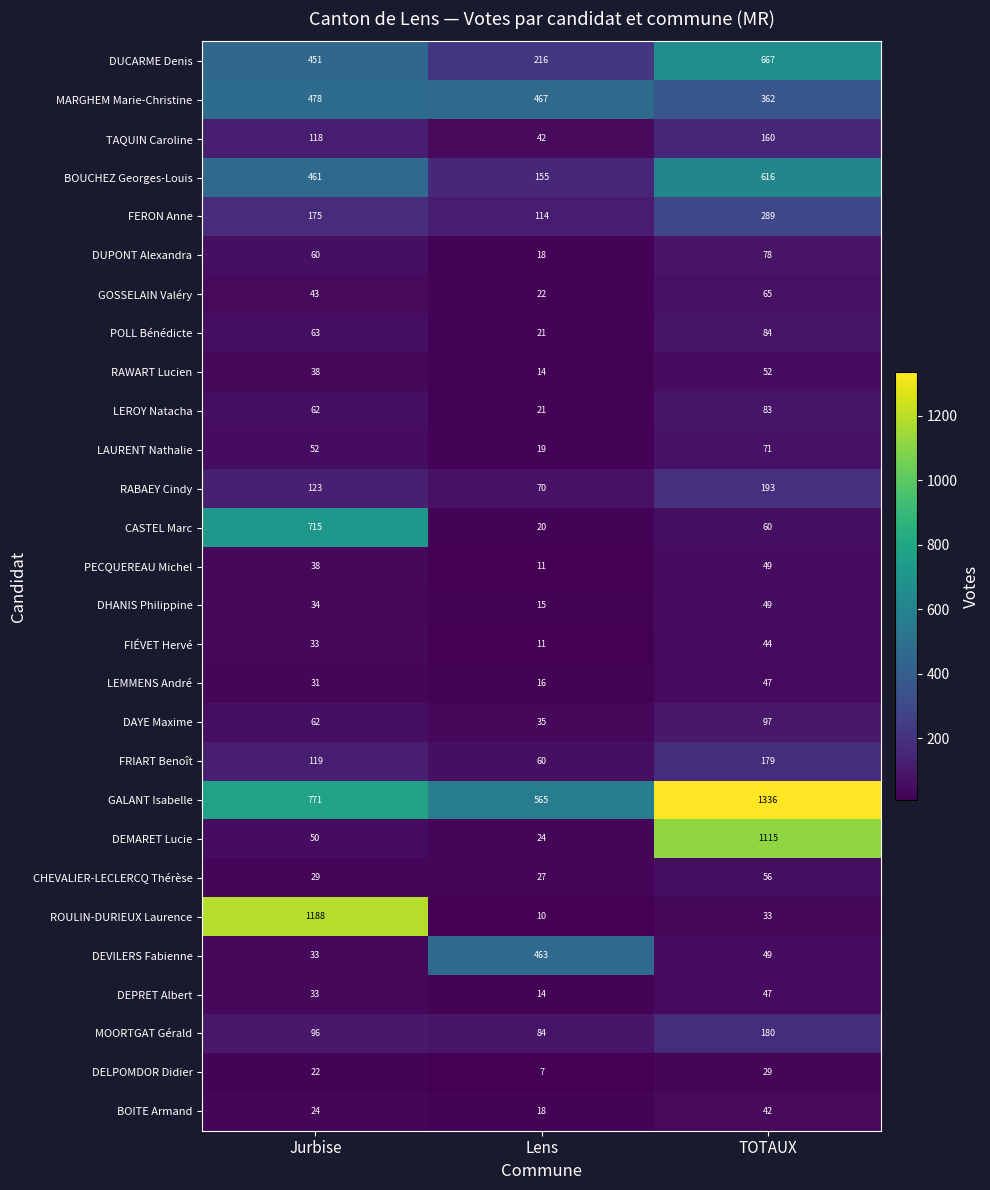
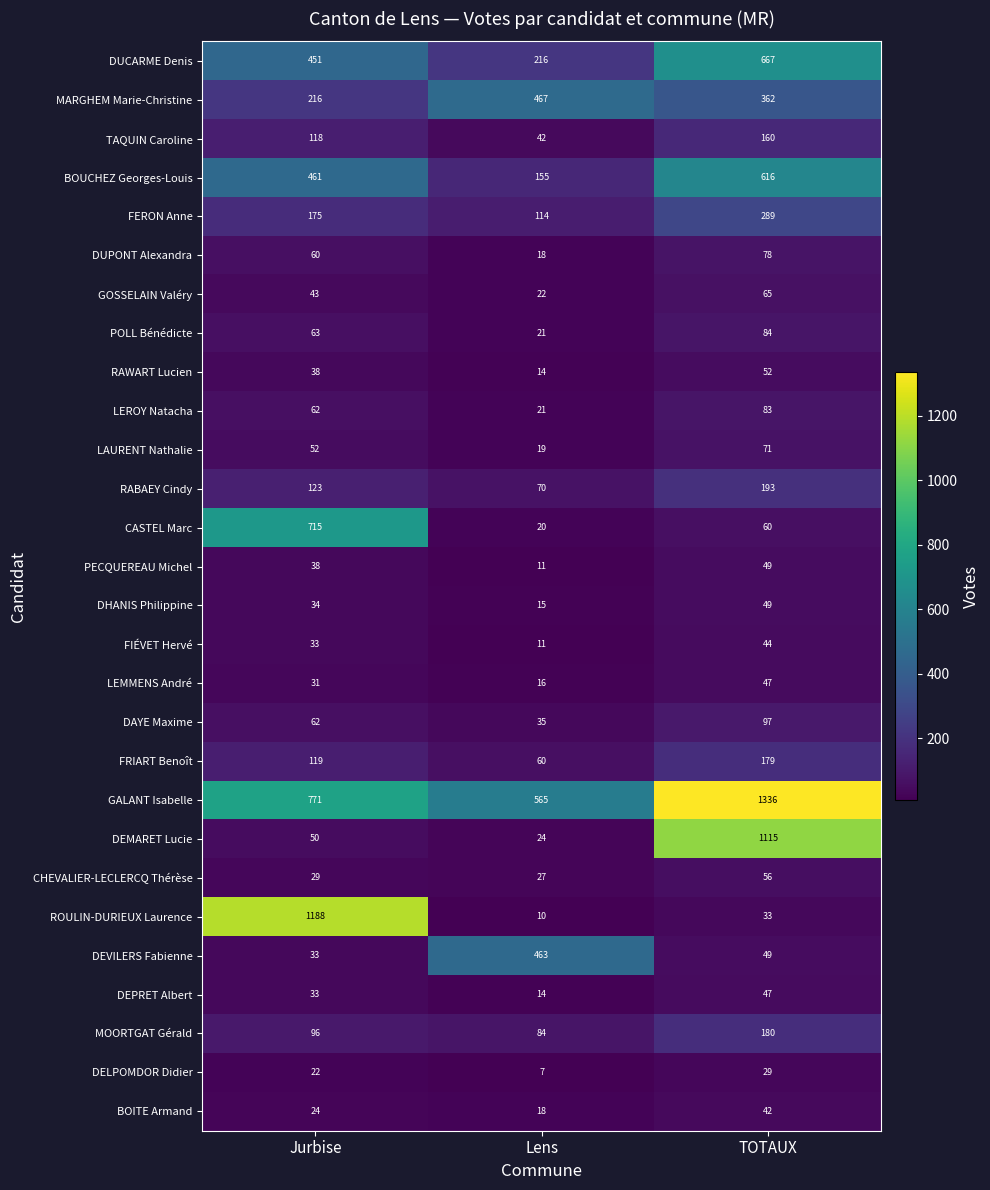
MARGHEM Marie-Christine, Jurbise: 478 -> 216
